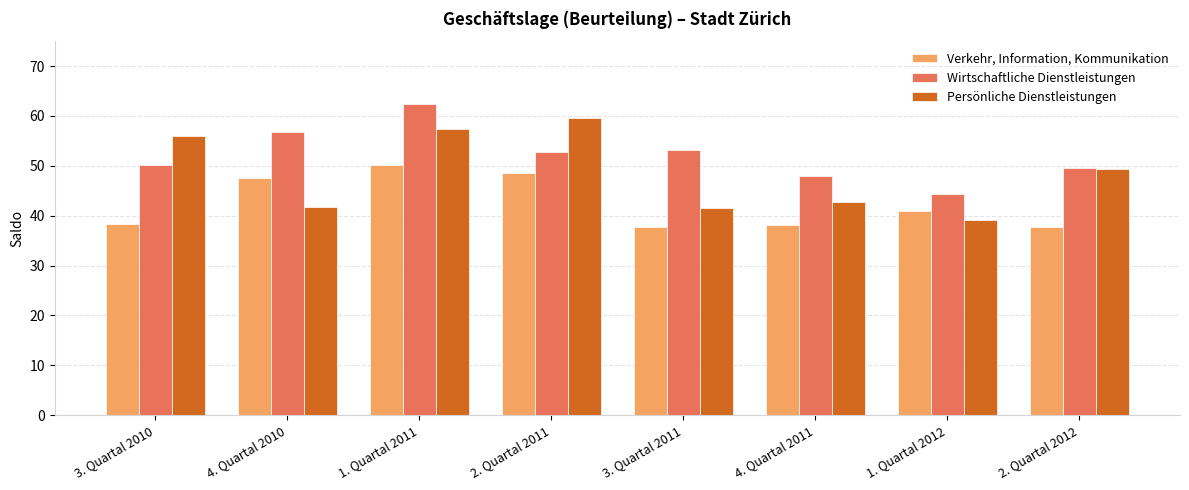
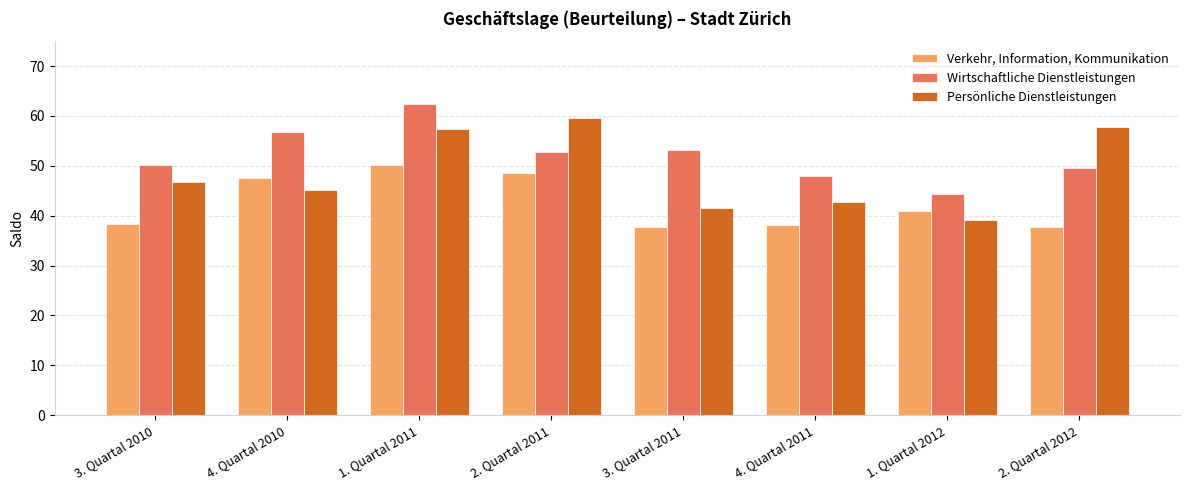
Persönliche Dienstleistungen, 3. Quartal 2010: 56 -> 47
Persönliche Dienstleistungen, 4. Quartal 2010: 42 -> 45
Persönliche Dienstleistungen, 2. Quartal 2012: 49 -> 58
